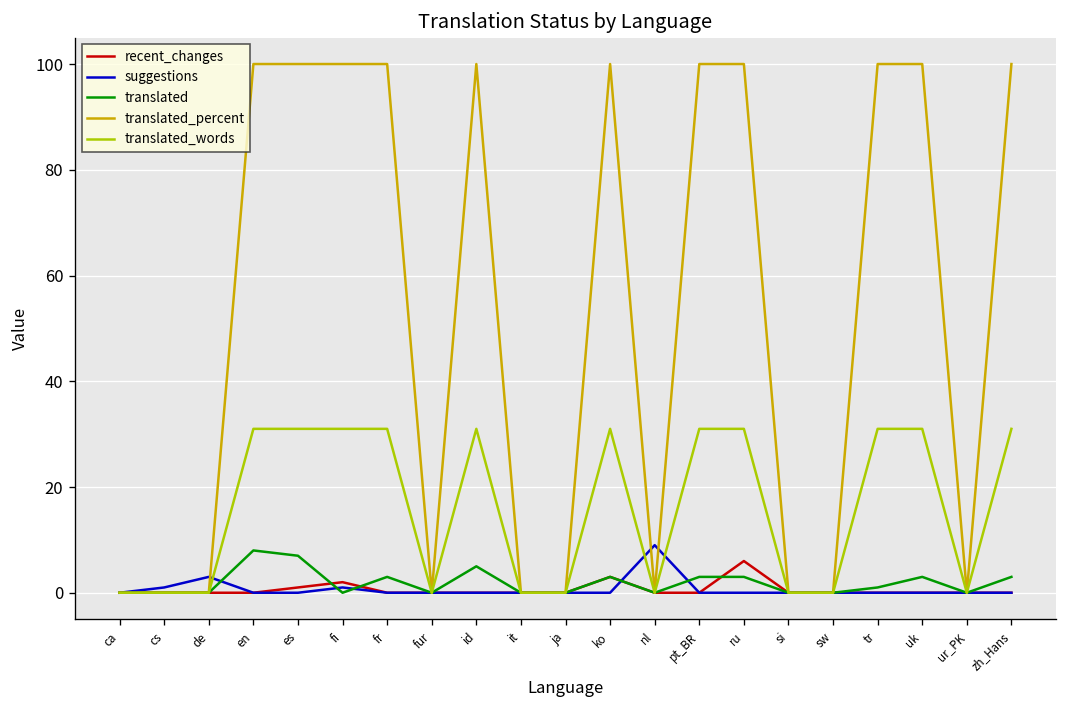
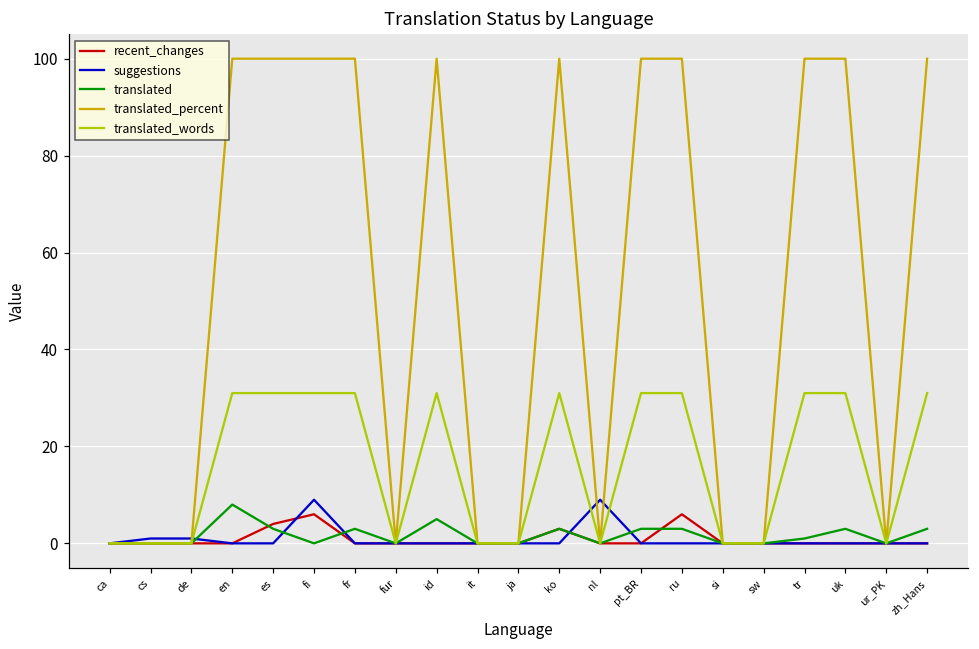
suggestions, de: 3 -> 1
recent_changes, es: 1 -> 4
translated, es: 7 -> 3
recent_changes, fi: 2 -> 6
suggestions, fi: 1 -> 9
